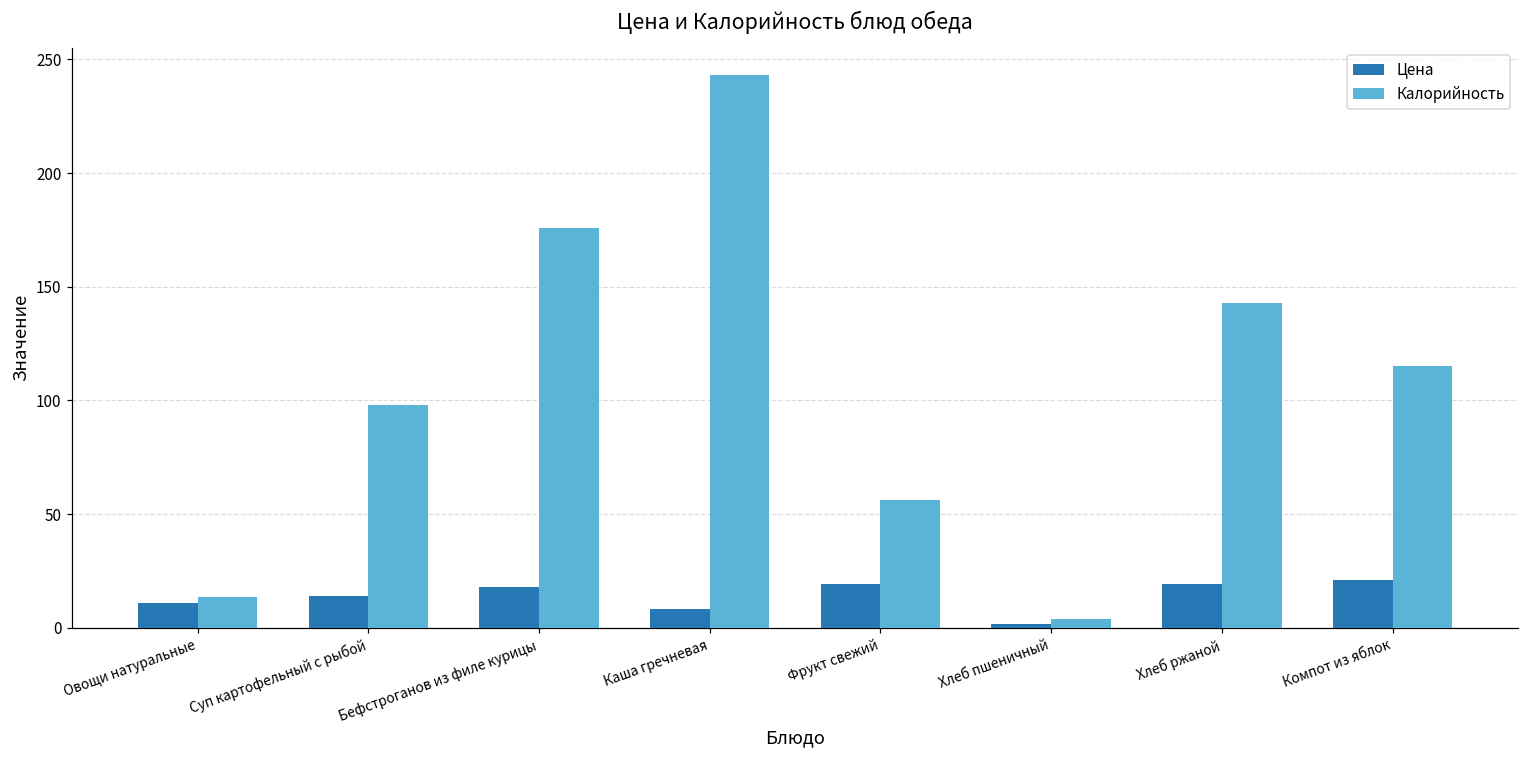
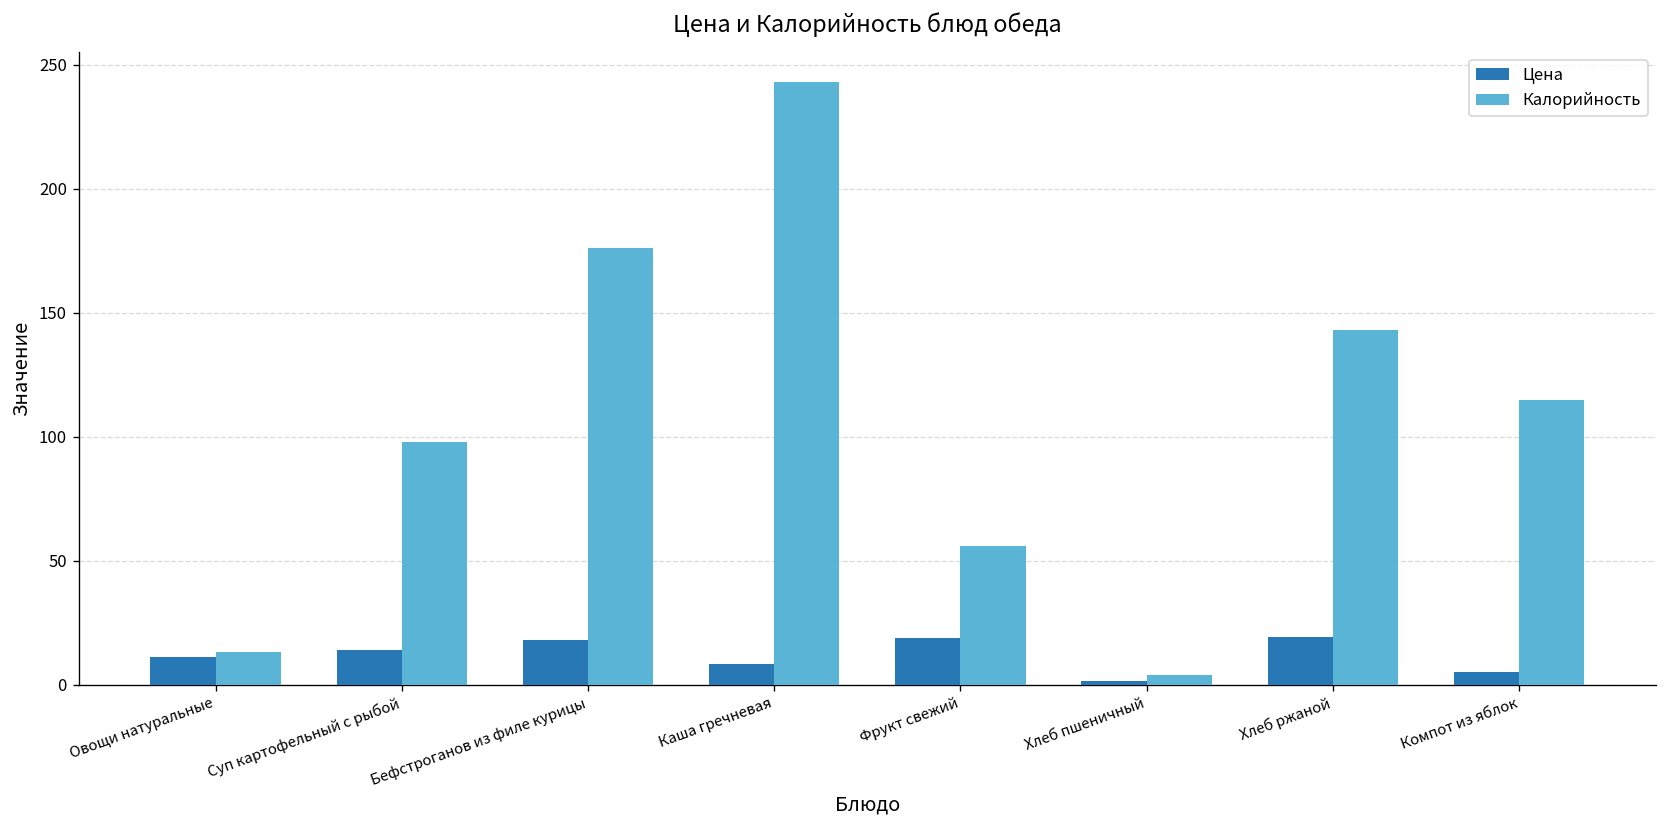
Цена, Компот из яблок: 21 -> 5
